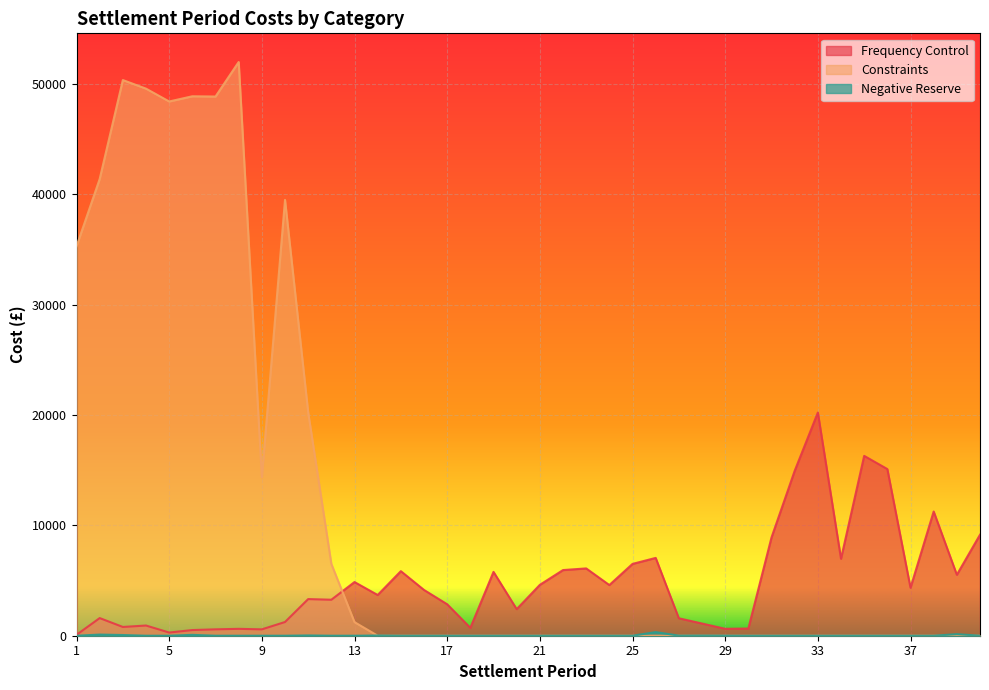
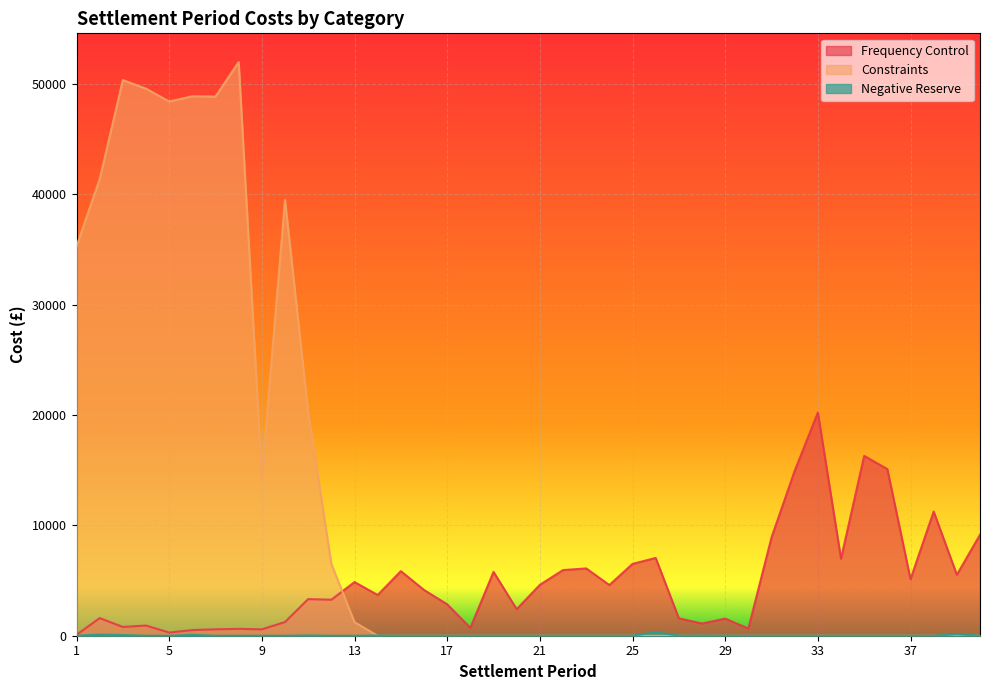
Frequency Control, 29: 600 -> 1600
Frequency Control, 37: 4300 -> 5100
